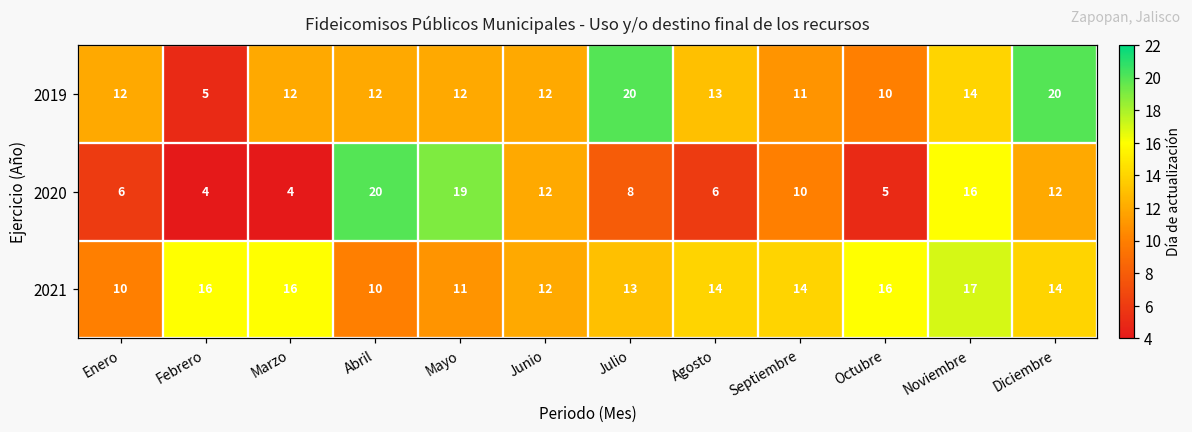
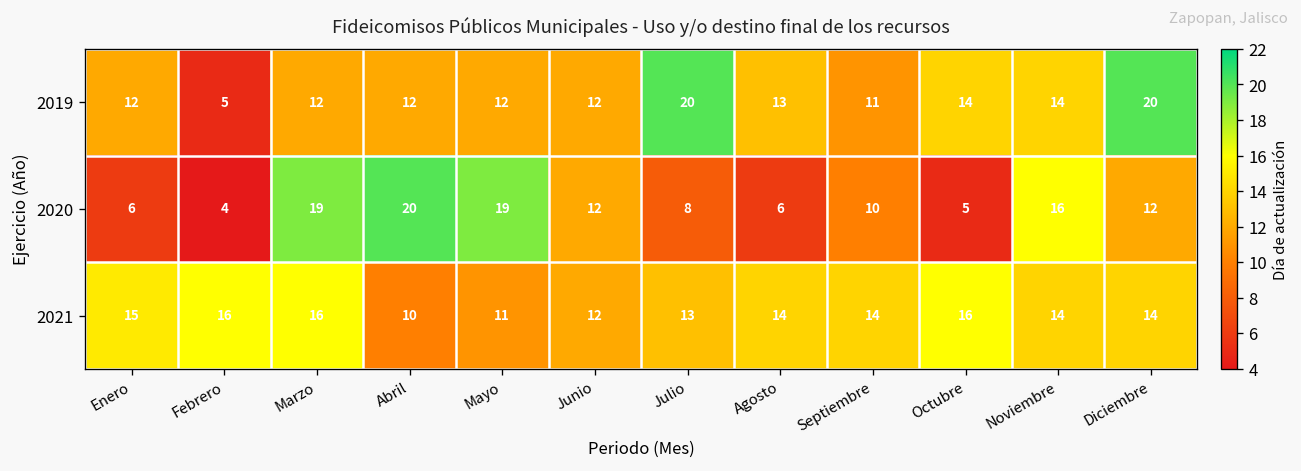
2019, Octubre: 10 -> 14
2020, Marzo: 4 -> 19
2021, Enero: 10 -> 15
2021, Noviembre: 17 -> 14
